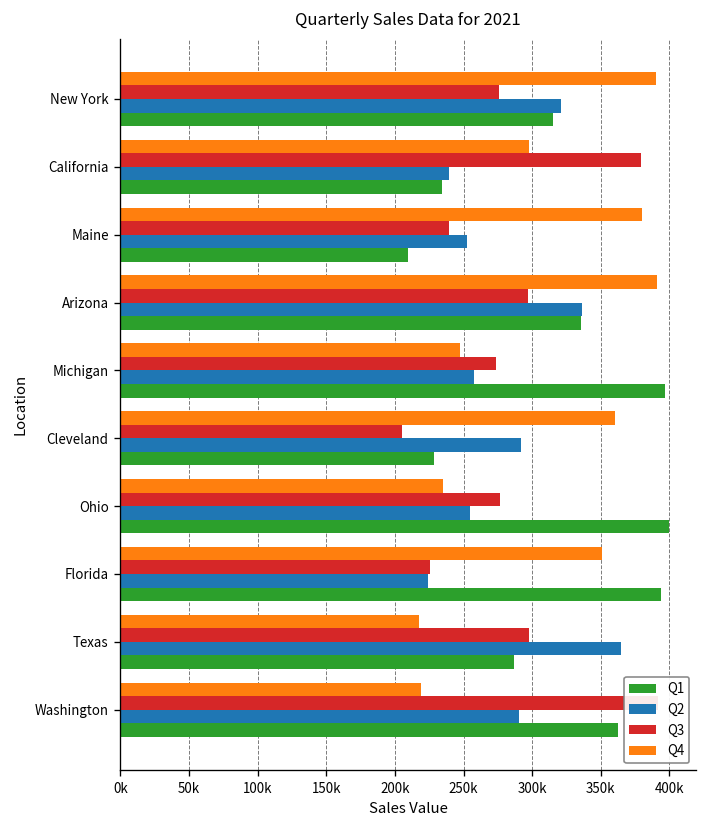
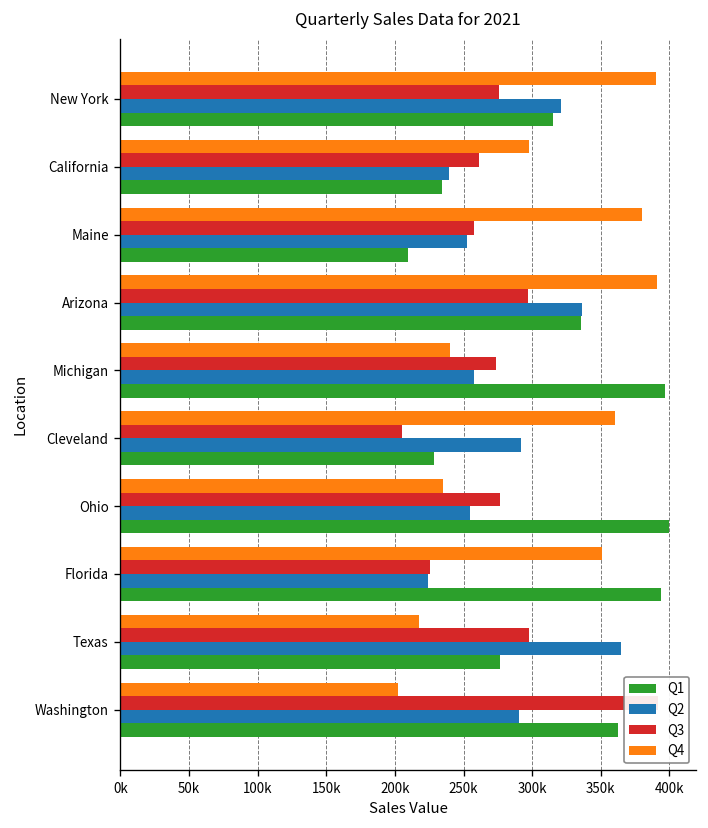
Q3, California: 379000 -> 261000
Q3, Maine: 239000 -> 258000
Q4, Michigan: 248000 -> 240000
Q1, Texas: 287000 -> 277000
Q4, Washington: 219000 -> 202000
